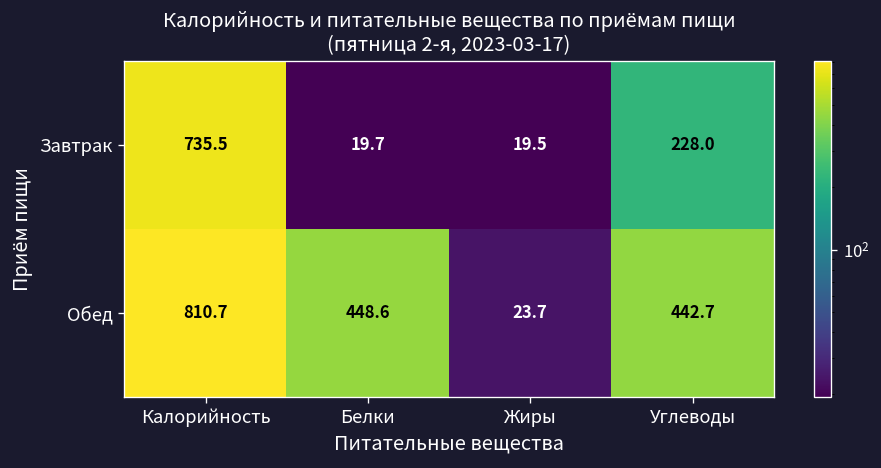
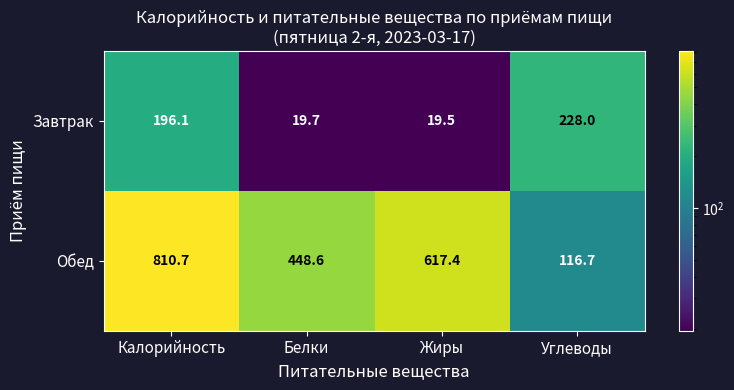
Завтрак, Калорийность: 735.5 -> 196.1
Обед, Жиры: 23.7 -> 617.4
Обед, Углеводы: 442.7 -> 116.7
